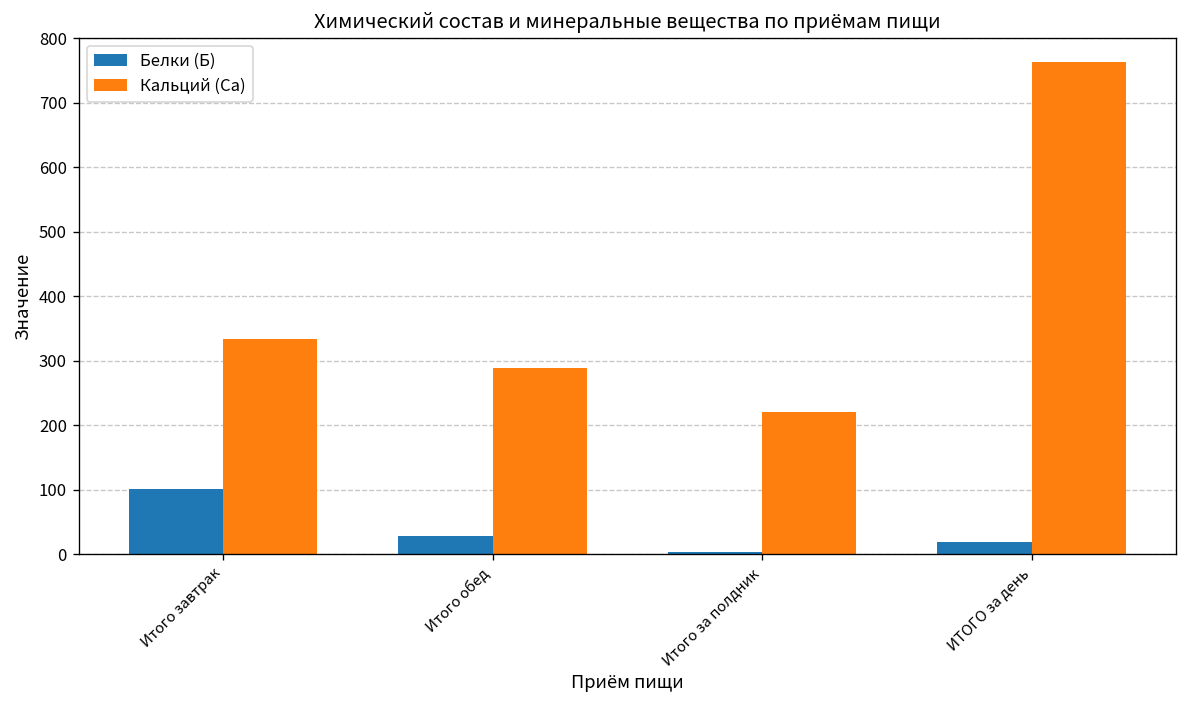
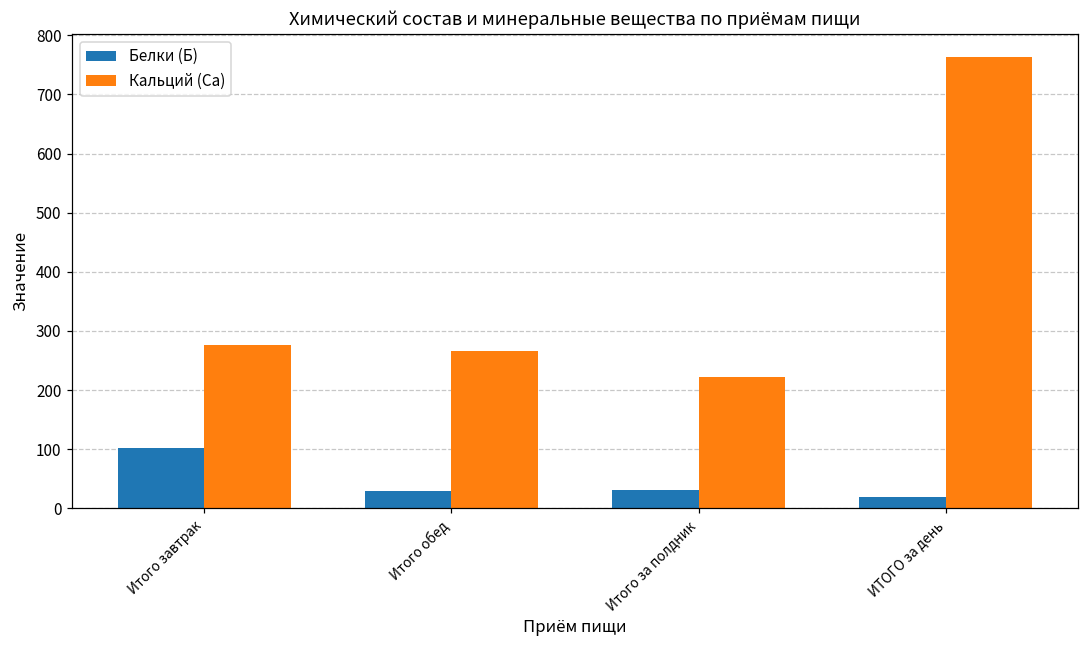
Кальций (Ca), Итого завтрак: 330 -> 280
Кальций (Ca), Итого обед: 290 -> 270
Белки (Б), Итого за полдник: 0 -> 30
